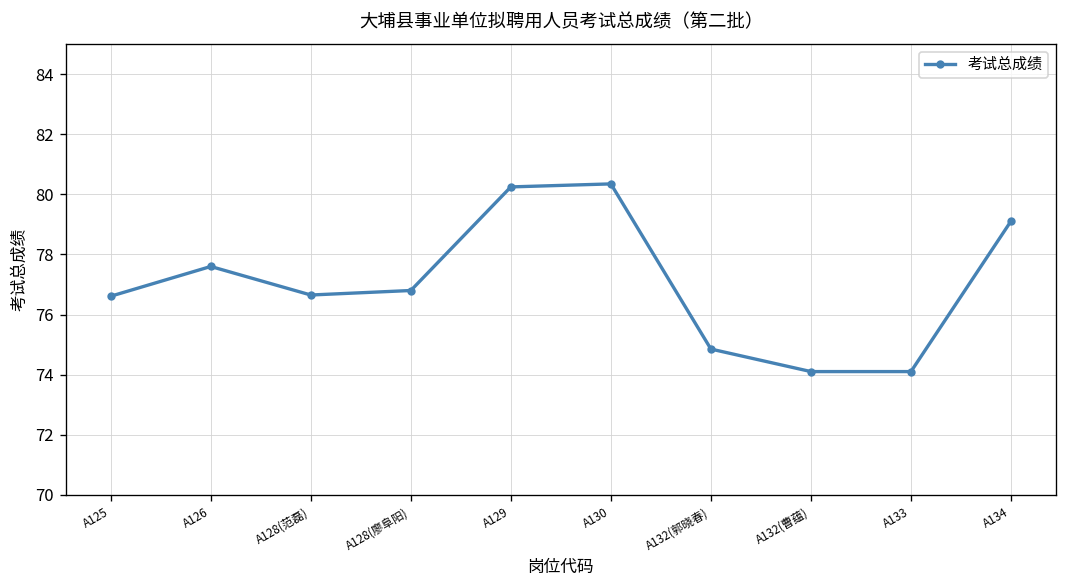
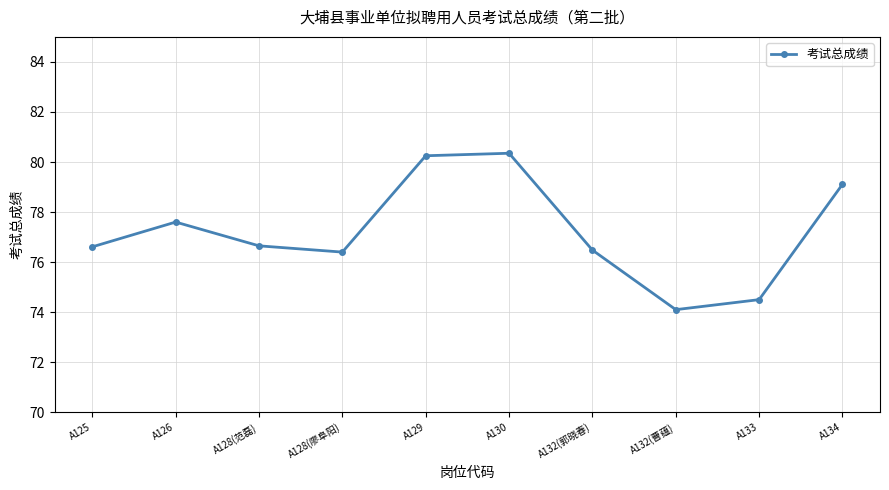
A128(廖阜阳): 76.8 -> 76.4
A132(郭晓春): 74.9 -> 76.5
A133: 74.1 -> 74.5
